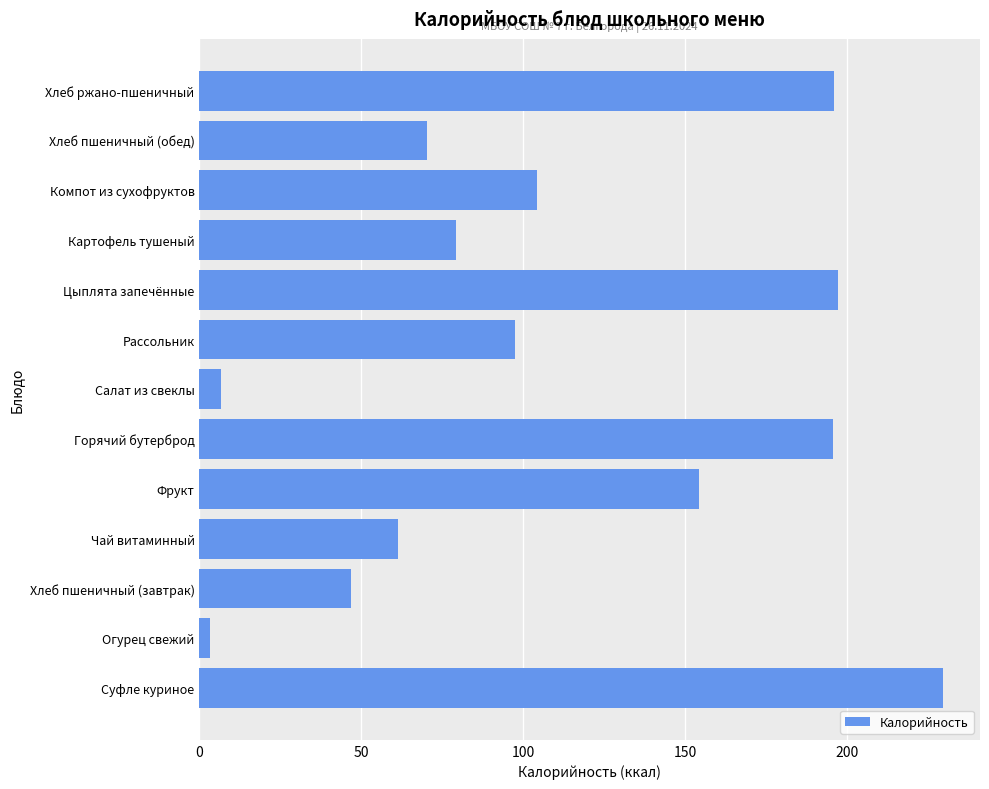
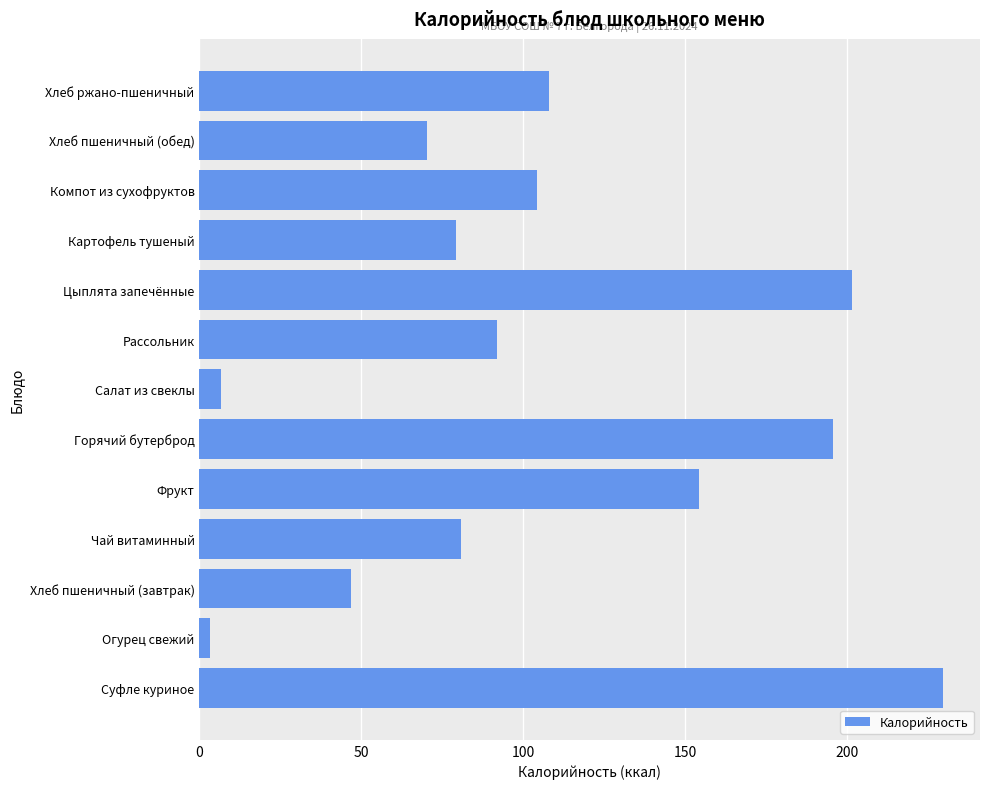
Хлеб ржано-пшеничный: 196 -> 108
Цыплята запечённые: 197 -> 202
Рассольник: 98 -> 92
Чай витаминный: 61 -> 81
